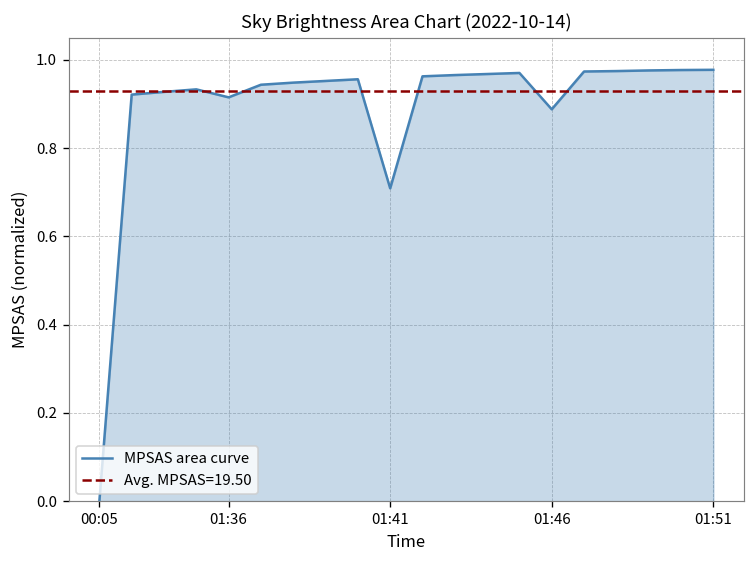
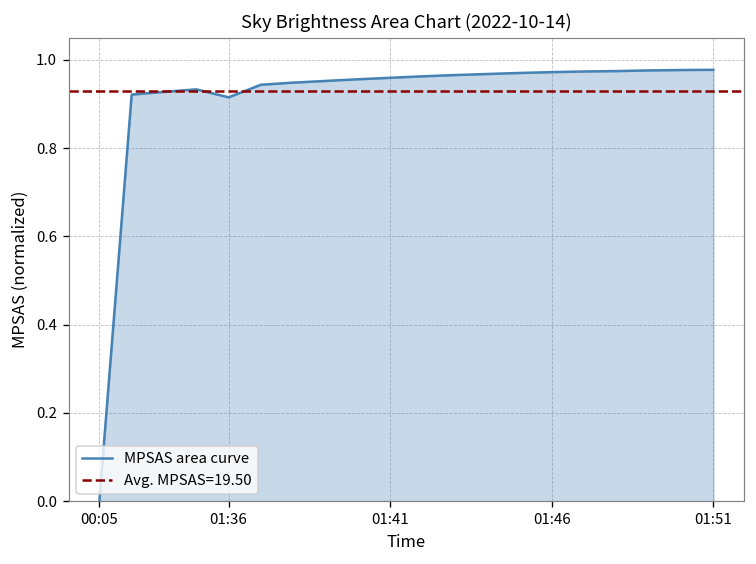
01:41: 0.71 -> 0.96
01:46: 0.89 -> 0.97
